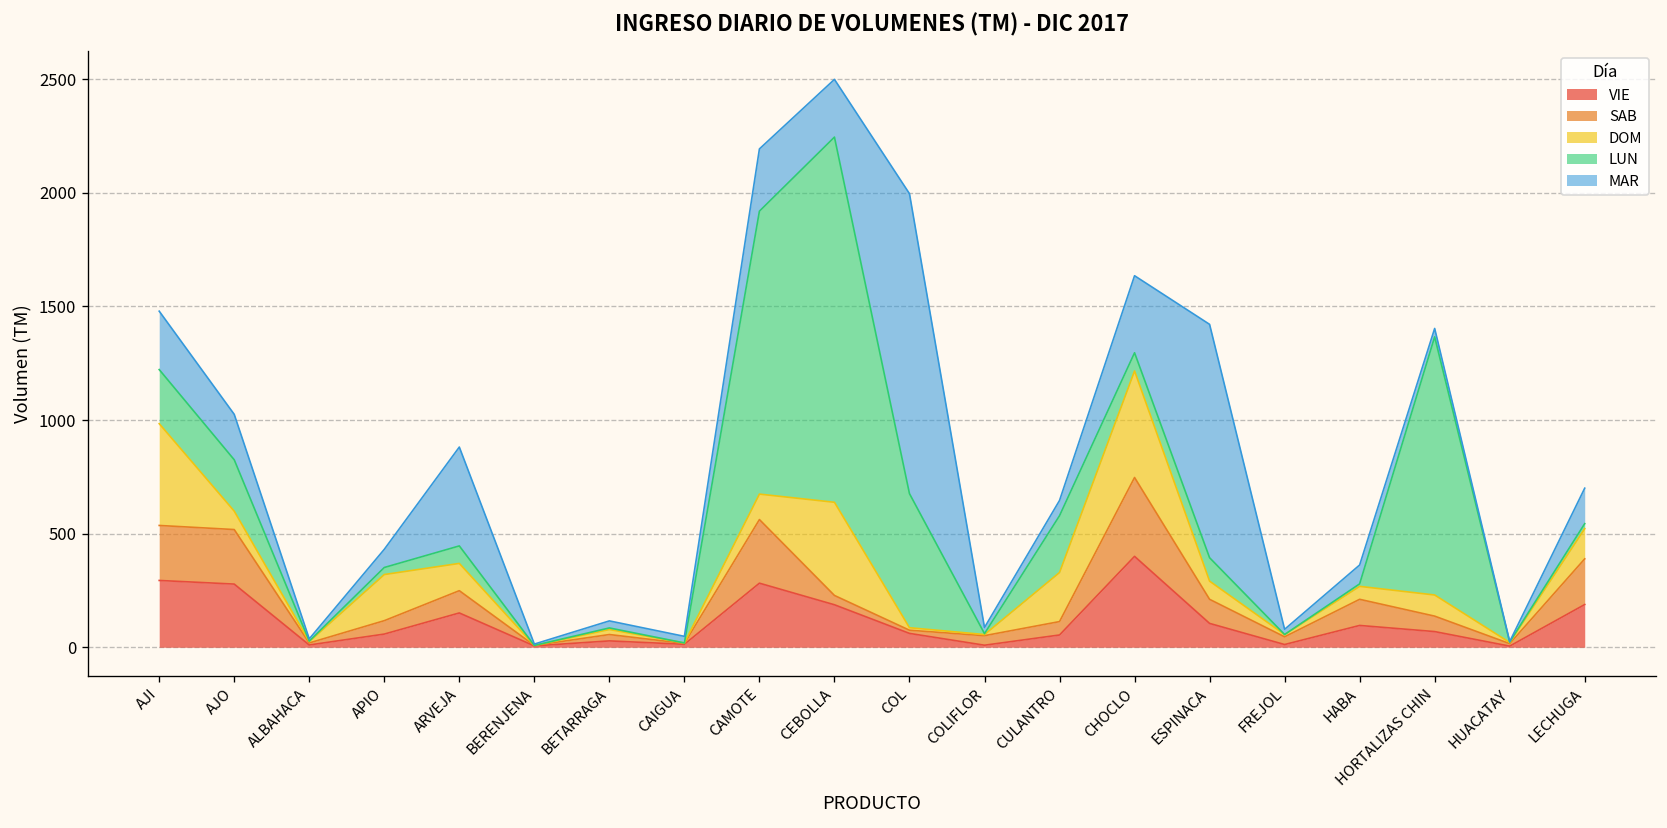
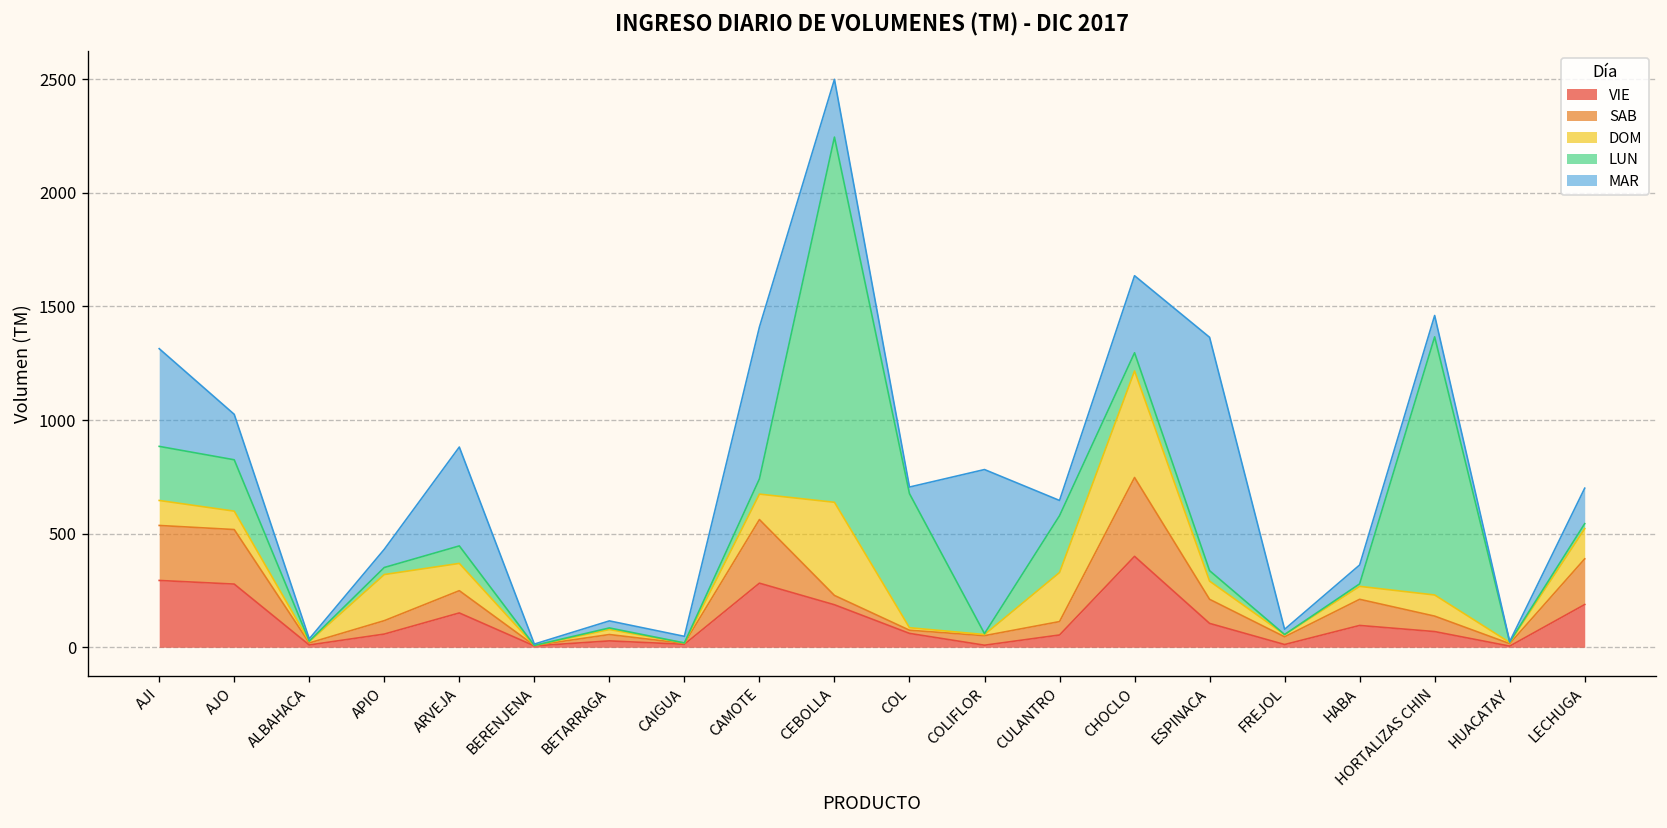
DOM, AJI: 450 -> 110
MAR, AJI: 260 -> 430
LUN, CAMOTE: 1250 -> 70
MAR, CAMOTE: 270 -> 670
MAR, COL: 1320 -> 30
MAR, COLIFLOR: 30 -> 720
LUN, ESPINACA: 100 -> 50
MAR, HORTALIZAS CHIN: 40 -> 90
